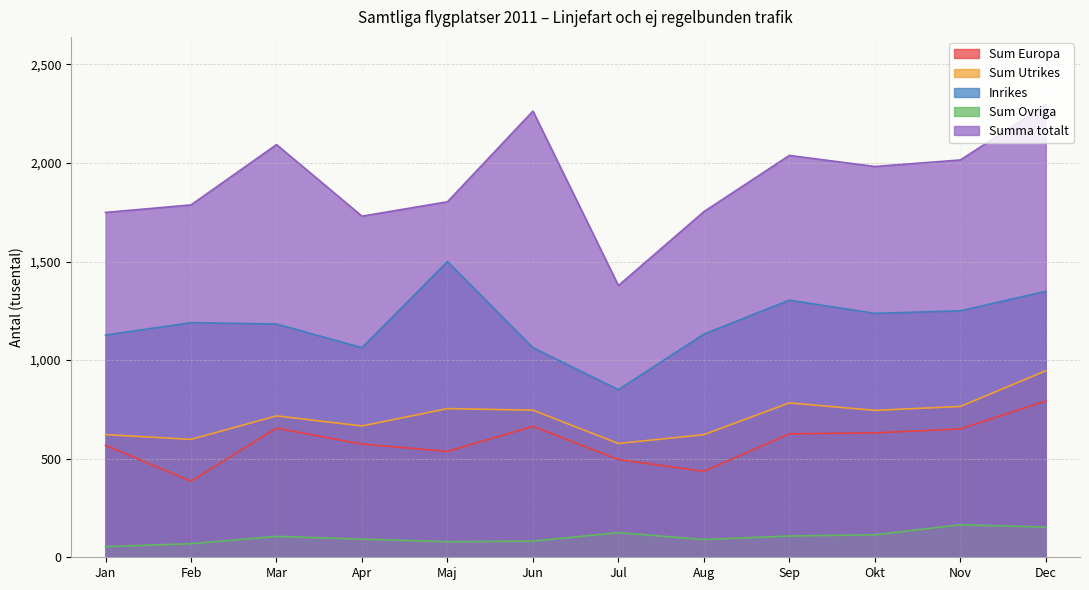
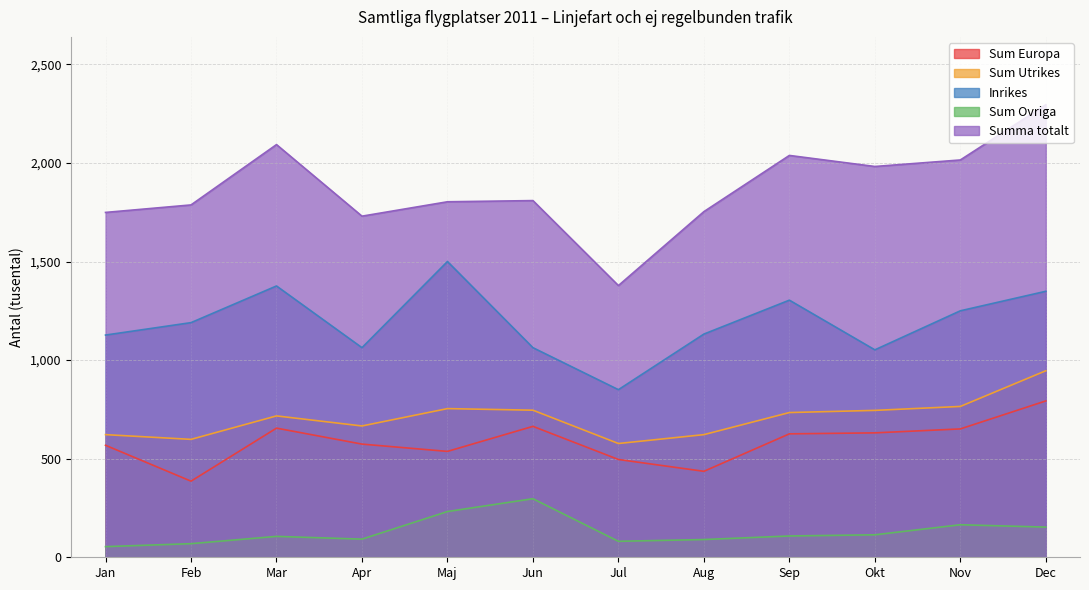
Inrikes, Mar: 1,180 -> 1,380
Sum Ovriga, Maj: 80 -> 230
Sum Ovriga, Jun: 80 -> 300
Summa totalt, Jun: 2,260 -> 1,810
Sum Ovriga, Jul: 130 -> 80
Sum Utrikes, Sep: 780 -> 730
Inrikes, Okt: 1,240 -> 1,050
